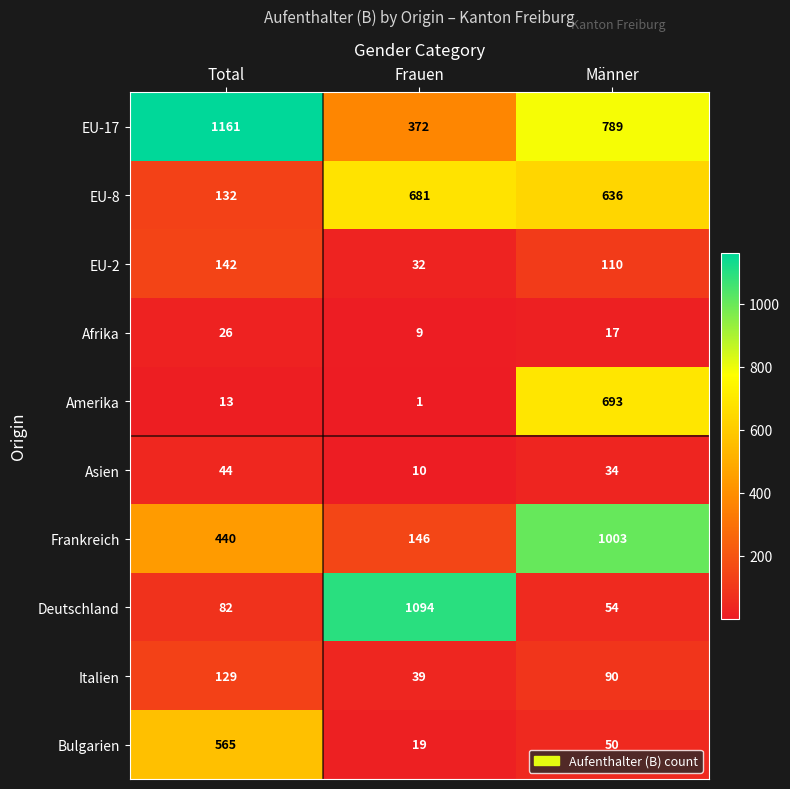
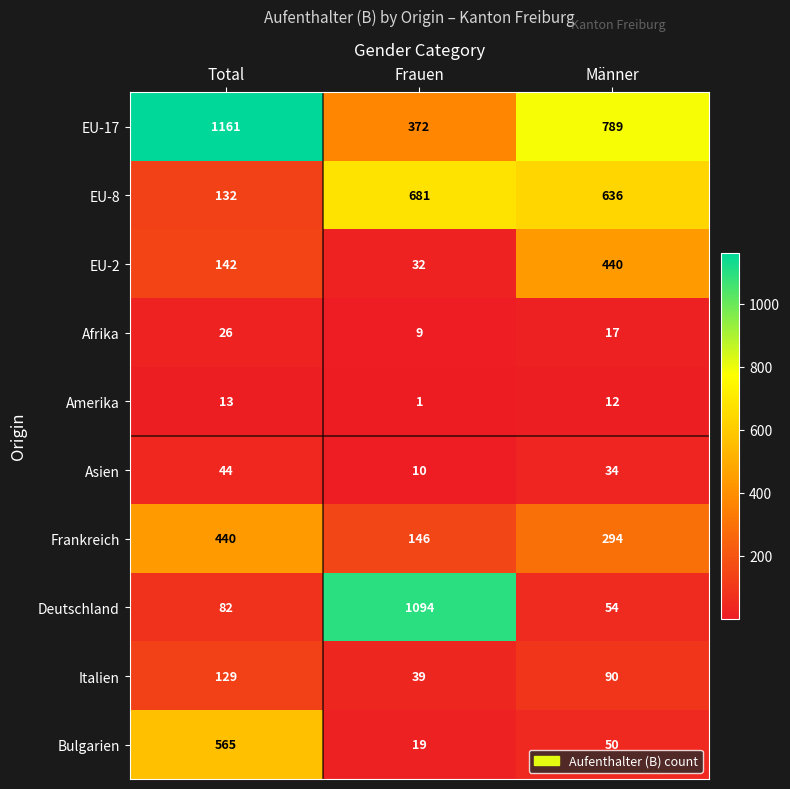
EU-2, Männer: 110 -> 440
Amerika, Männer: 693 -> 12
Frankreich, Männer: 1003 -> 294
